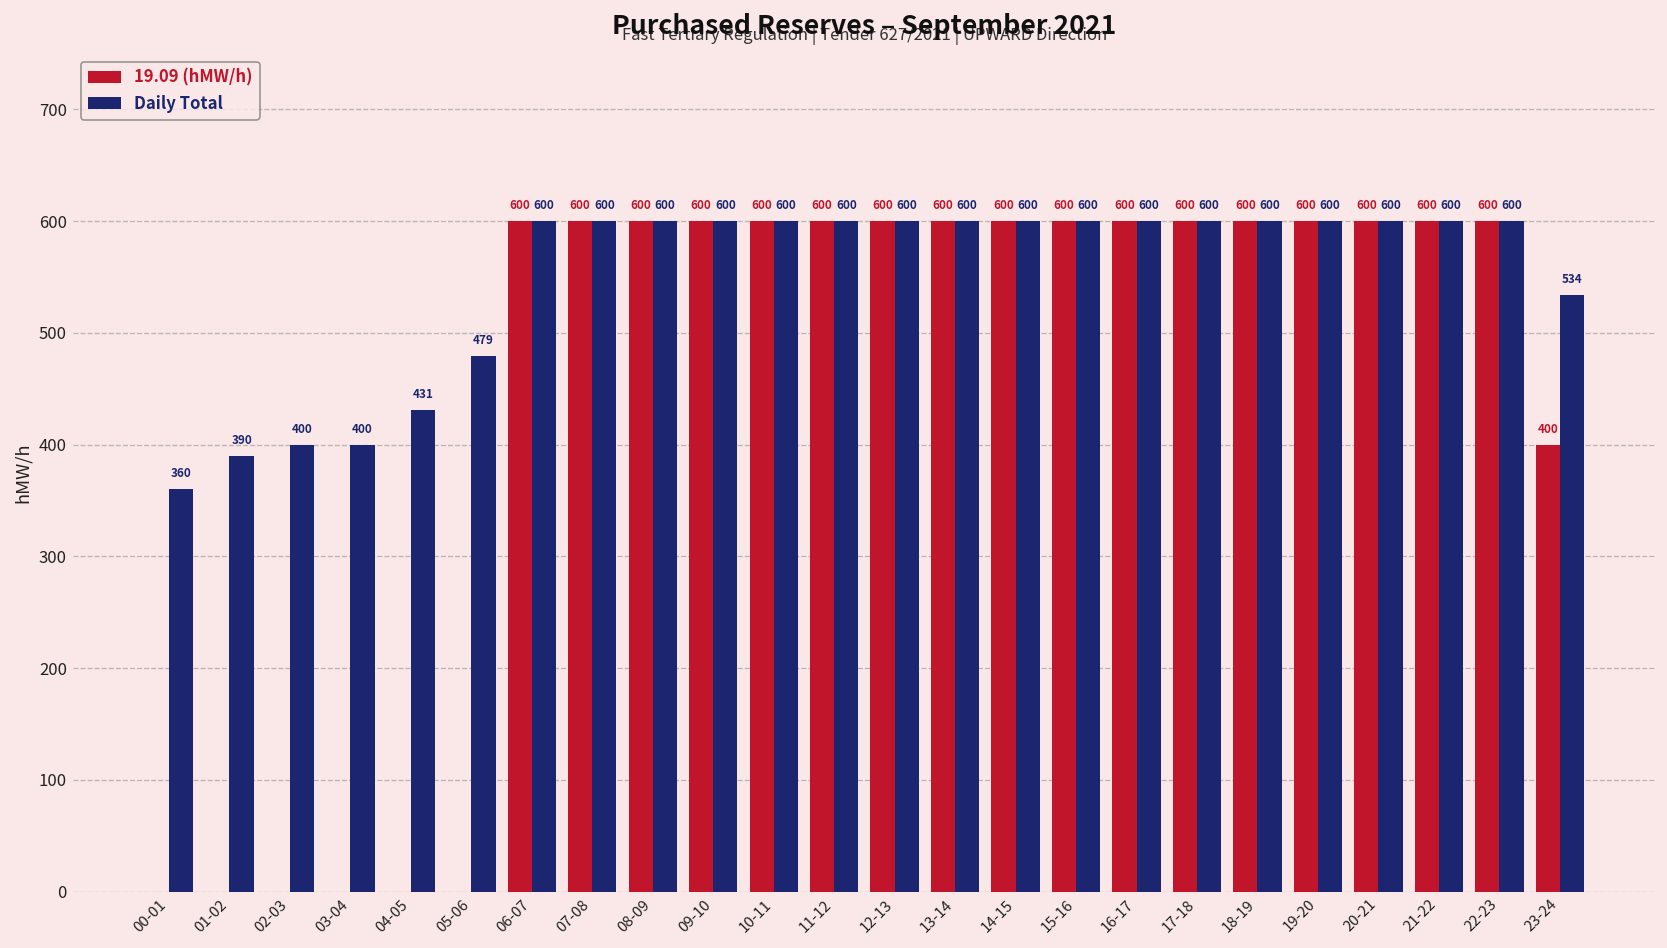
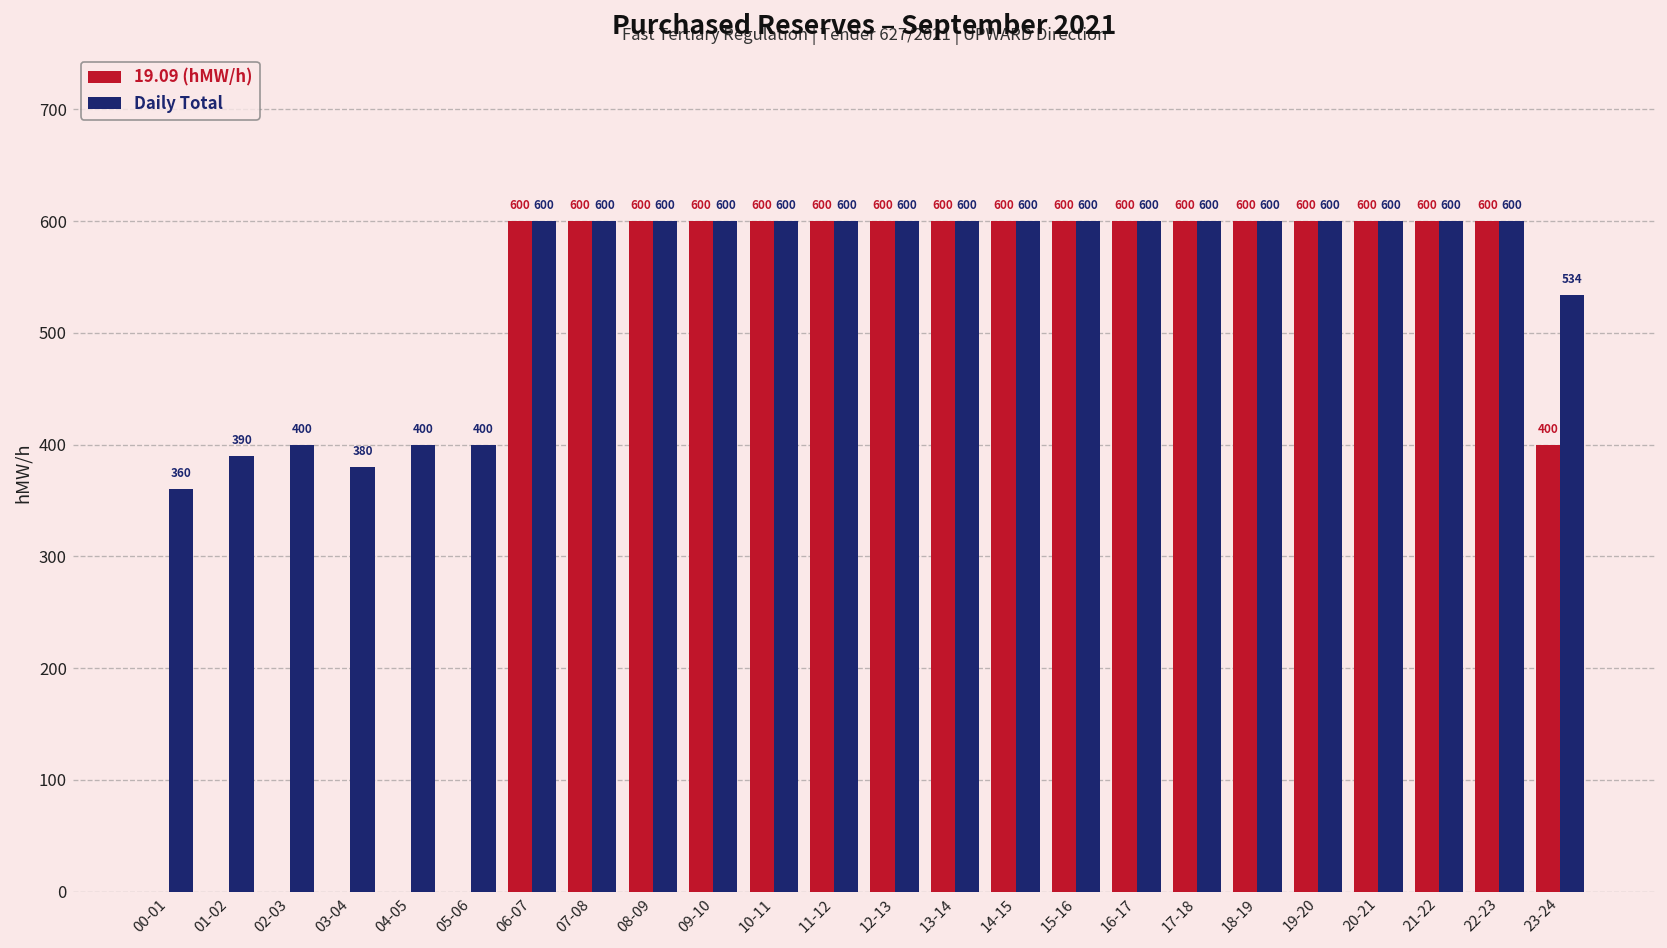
Daily Total, 03-04: 400 -> 380
Daily Total, 04-05: 431 -> 400
Daily Total, 05-06: 479 -> 400
